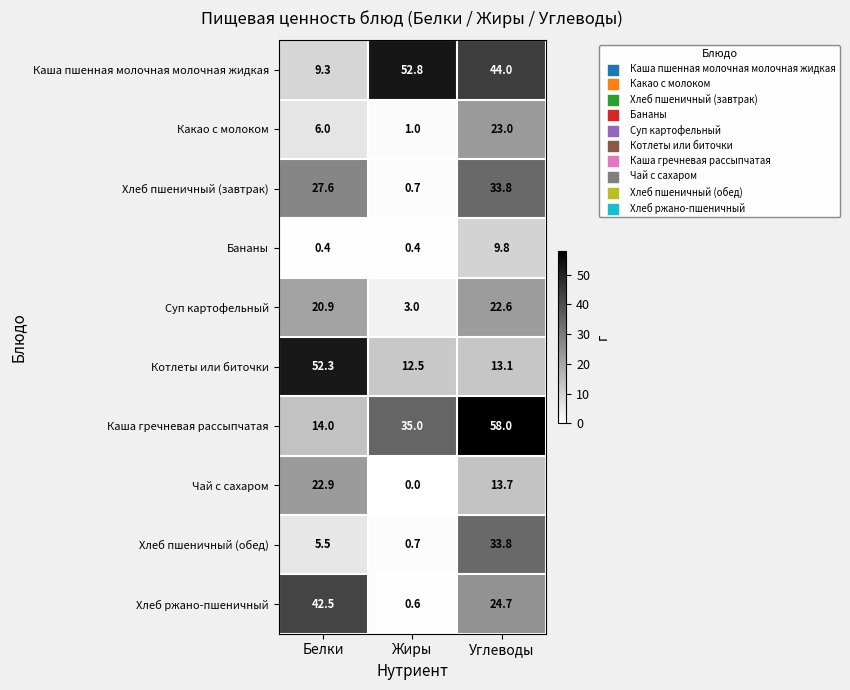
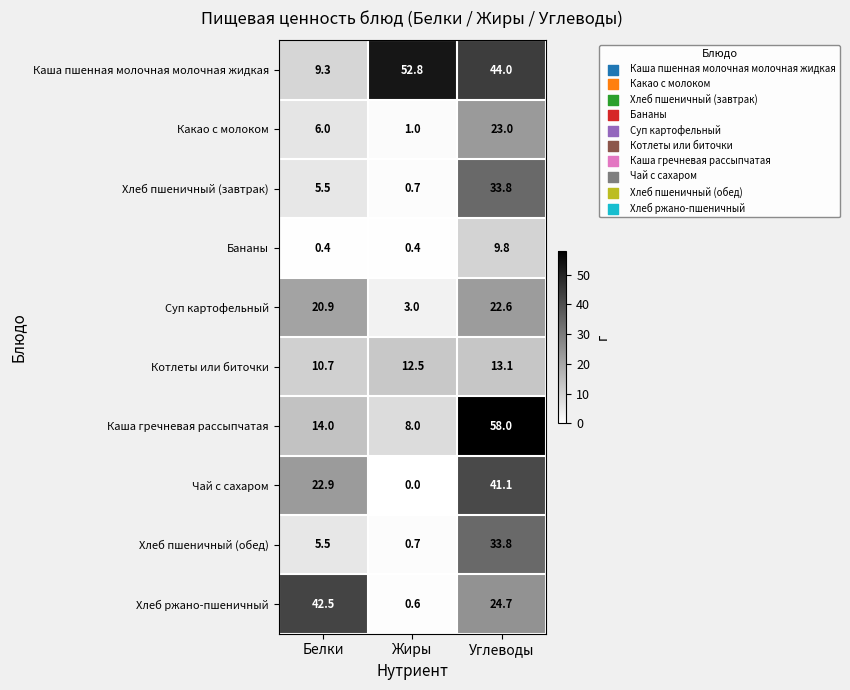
Хлеб пшеничный (завтрак), Белки: 27.6 -> 5.5
Котлеты или биточки, Белки: 52.3 -> 10.7
Каша гречневая рассыпчатая, Жиры: 35.0 -> 8.0
Чай с сахаром, Углеводы: 13.7 -> 41.1
